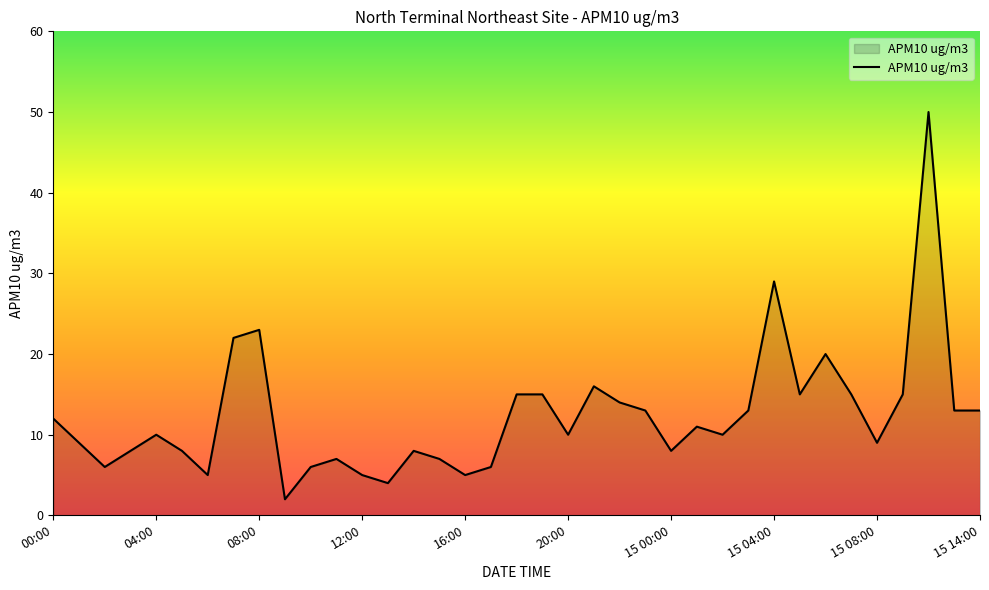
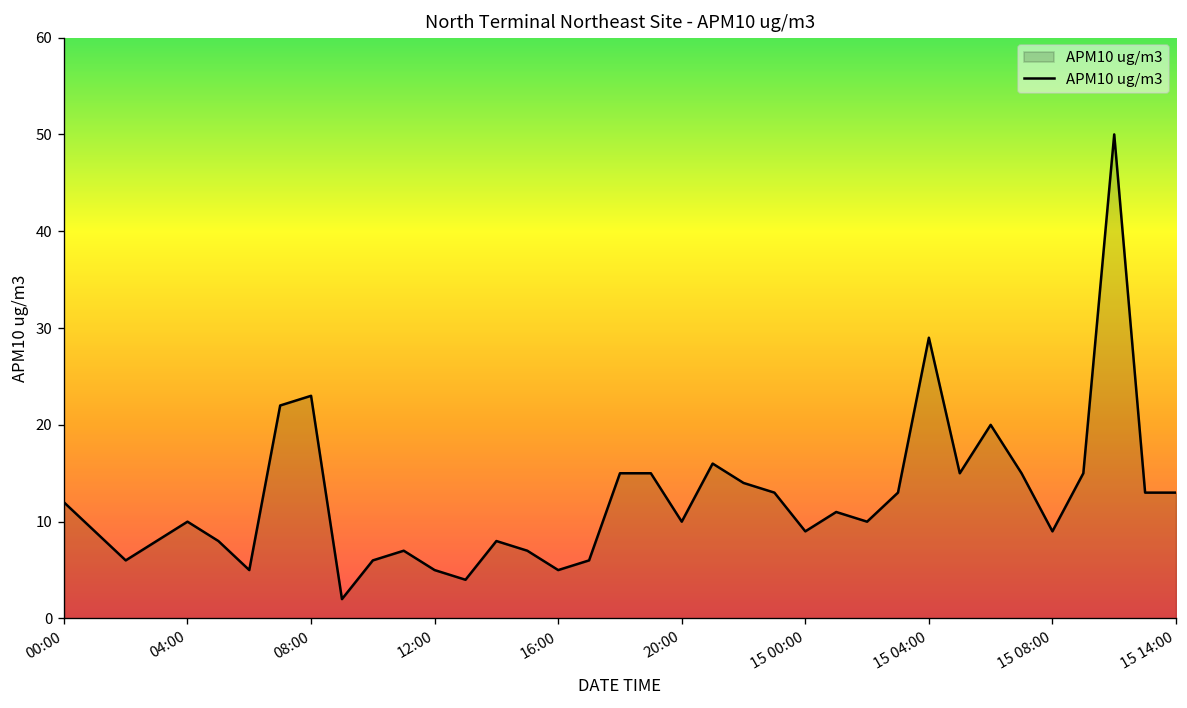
15 00:00: 8 -> 9
